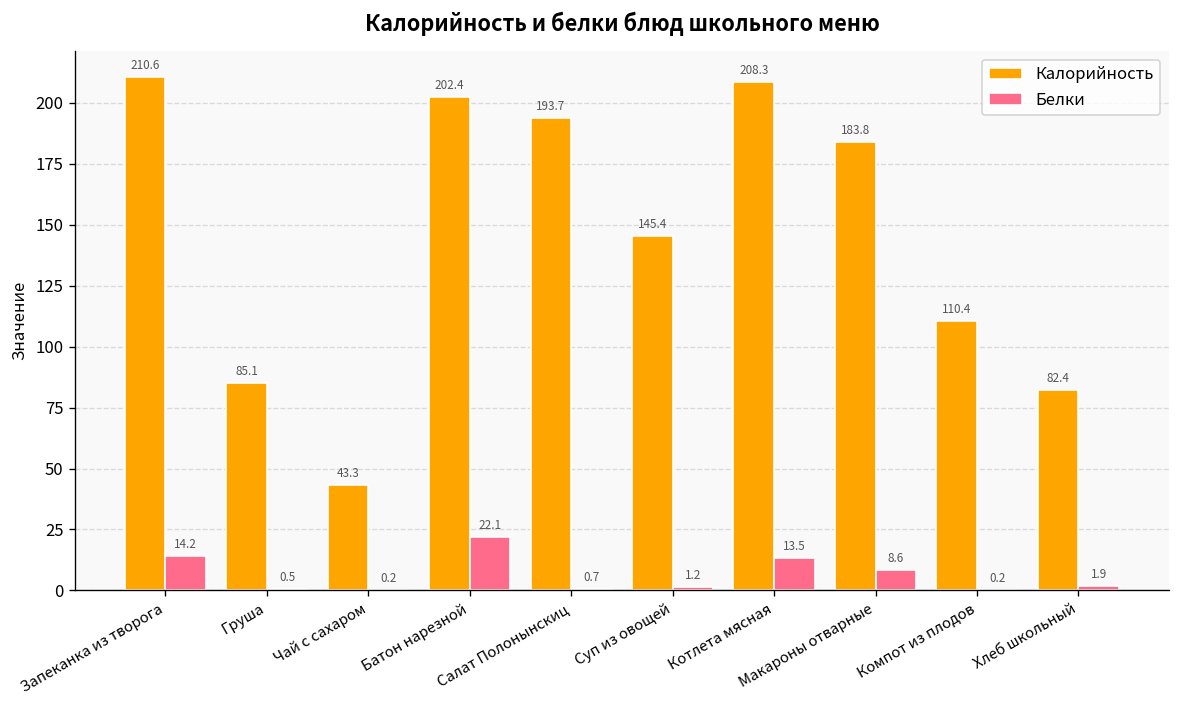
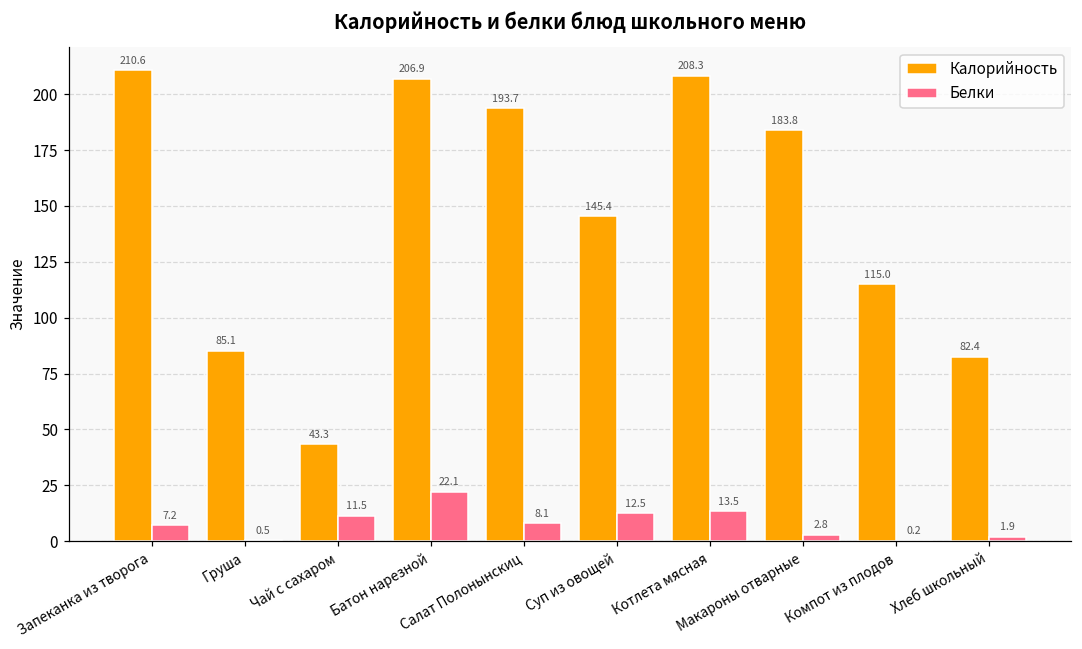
Белки, Запеканка из творога: 14.2 -> 7.2
Белки, Чай с сахаром: 0.2 -> 11.5
Калорийность, Батон нарезной: 202.4 -> 206.9
Белки, Салат Полонынскиц: 0.7 -> 8.1
Белки, Суп из овощей: 1.2 -> 12.5
Белки, Макароны отварные: 8.6 -> 2.8
Калорийность, Компот из плодов: 110.4 -> 115.0
